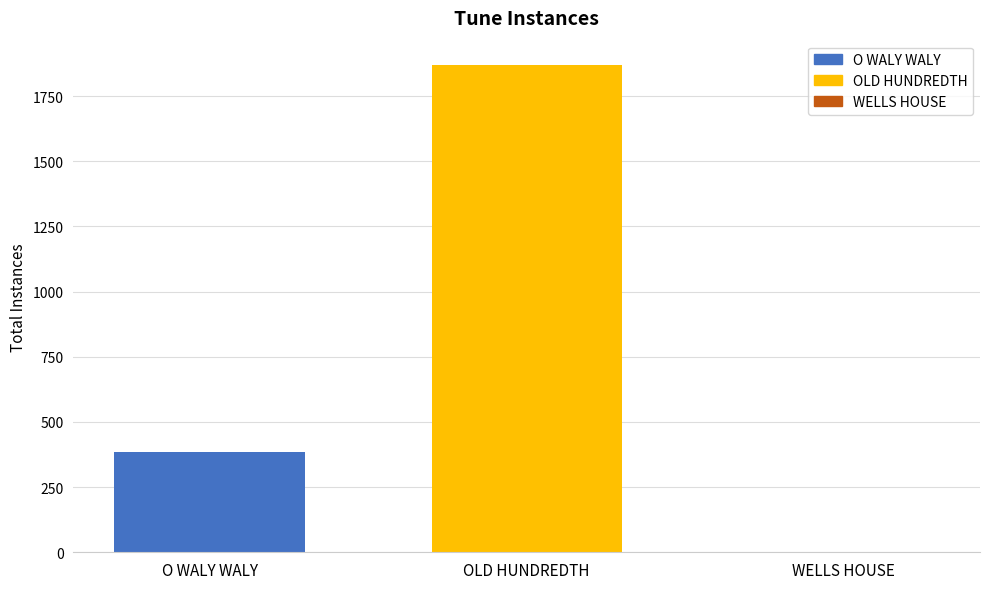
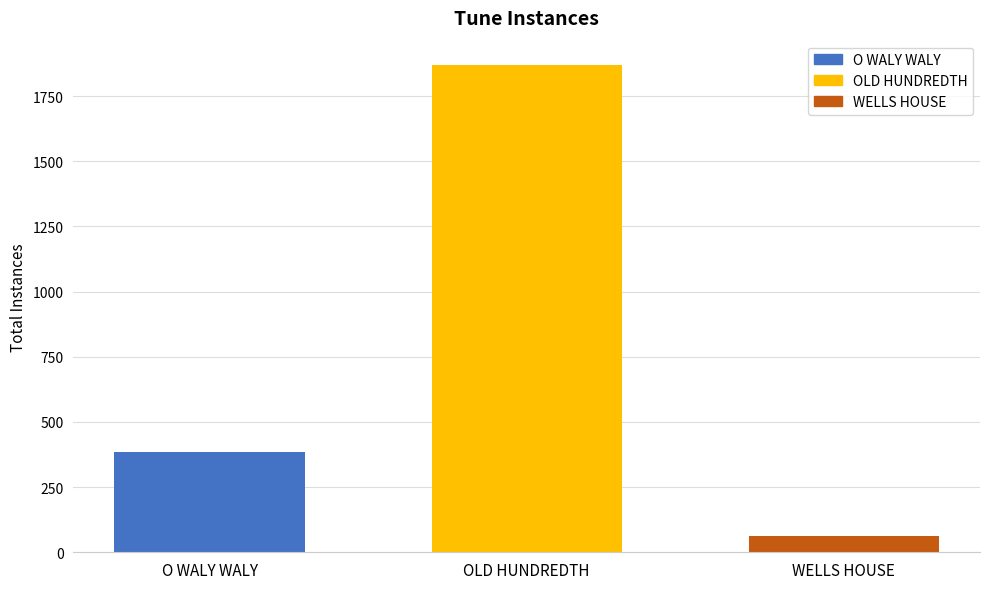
WELLS HOUSE: 0 -> 60
